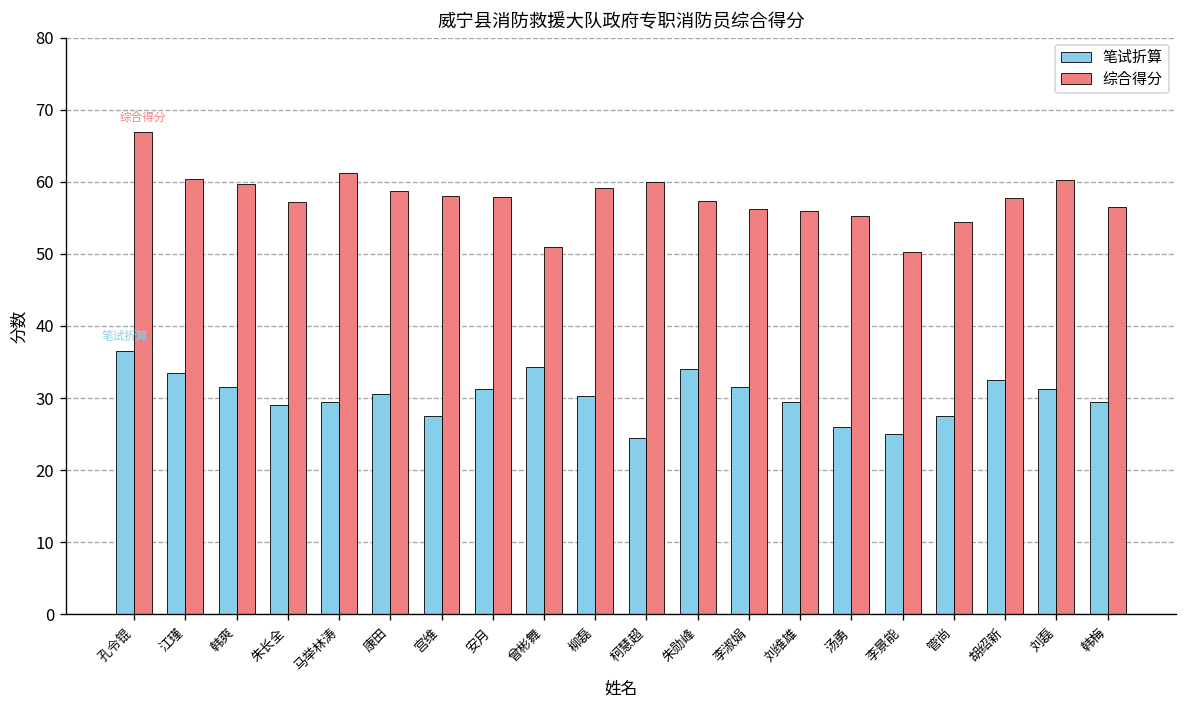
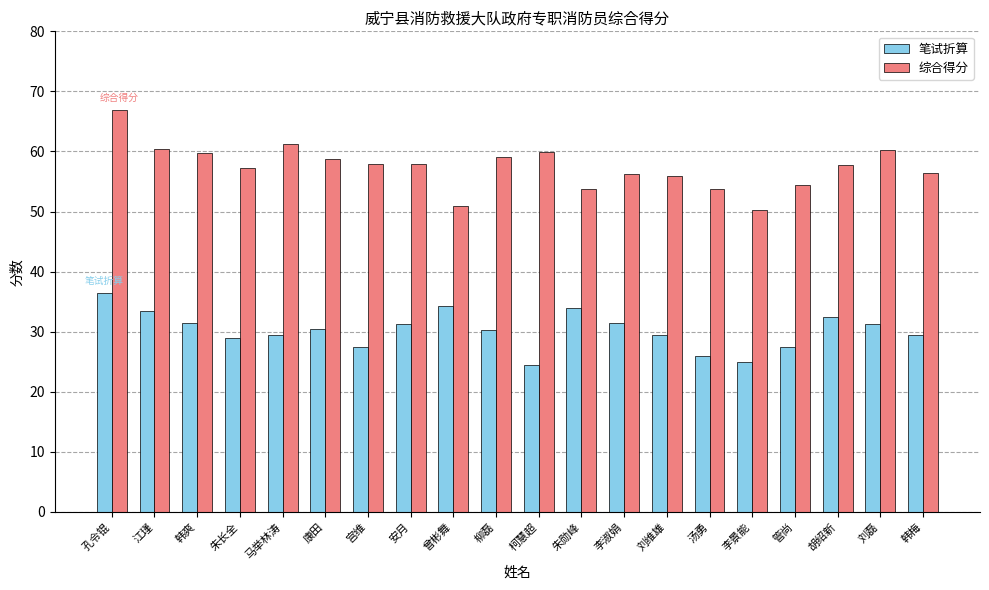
综合得分, 朱勋峰: 57 -> 54
综合得分, 汤勇: 55 -> 54
